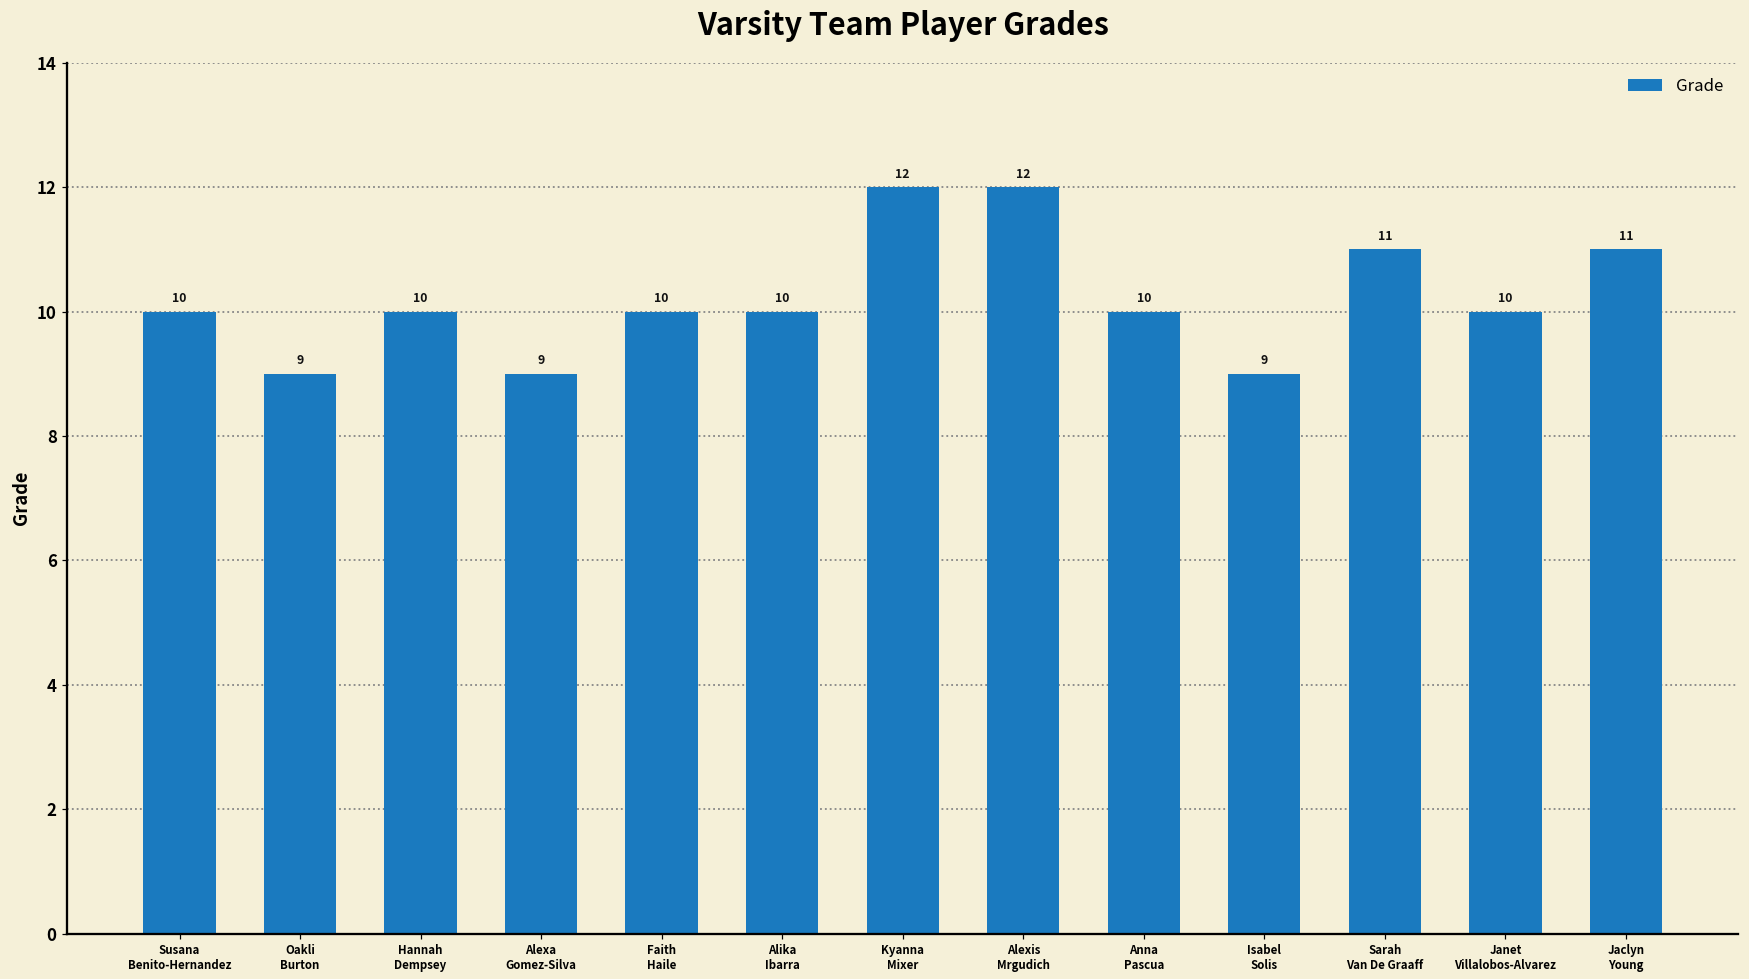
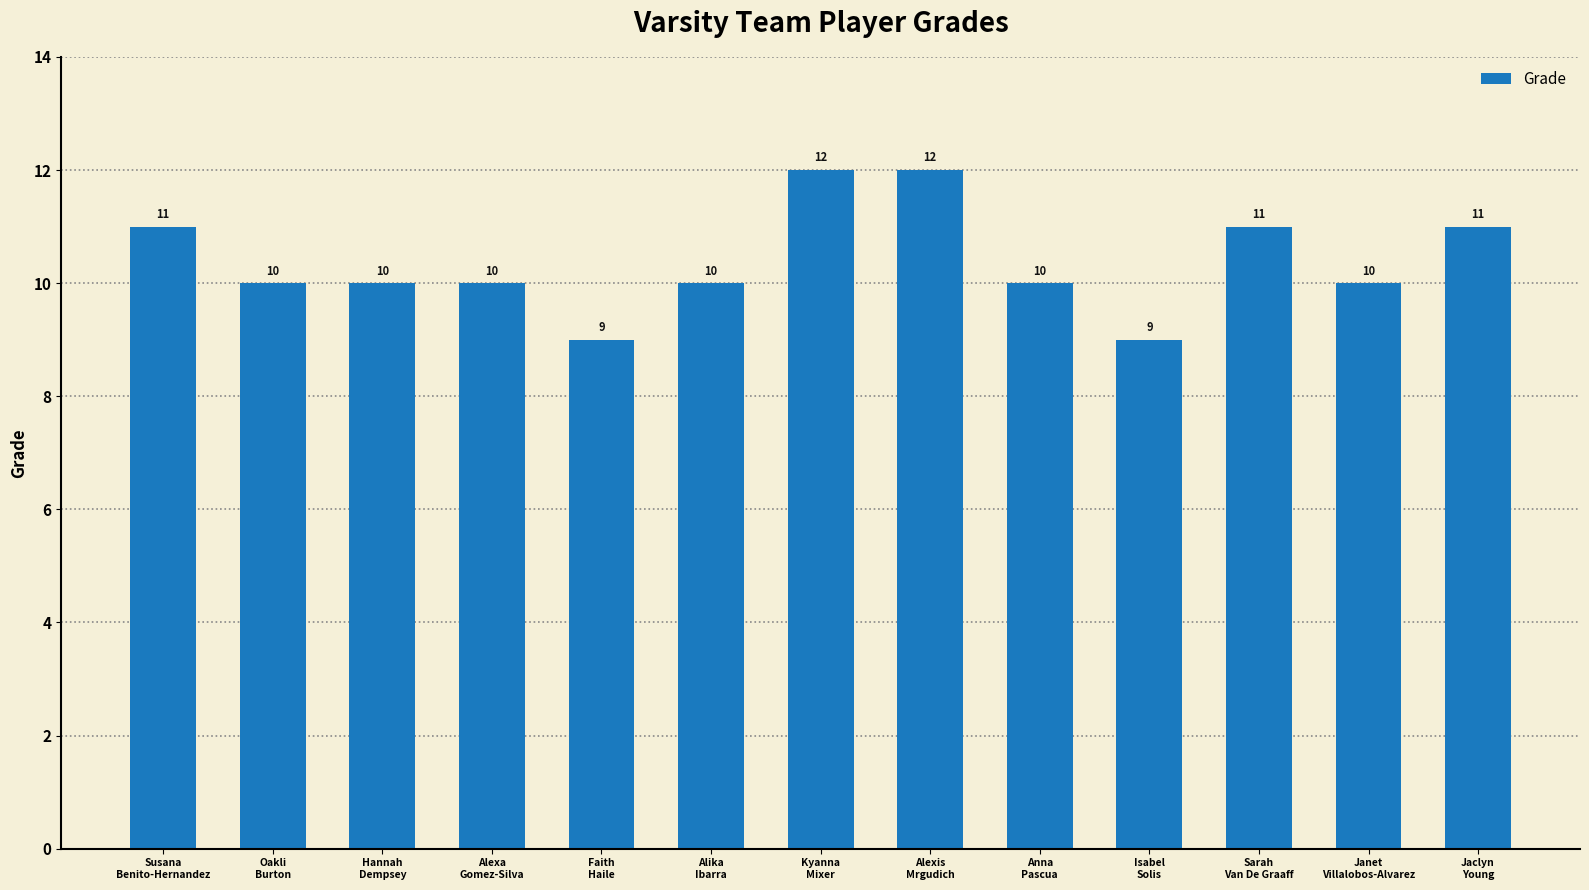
Susana Benito-Hernandez: 10 -> 11
Oakli Burton: 9 -> 10
Alexa Gomez-Silva: 9 -> 10
Faith Haile: 10 -> 9
